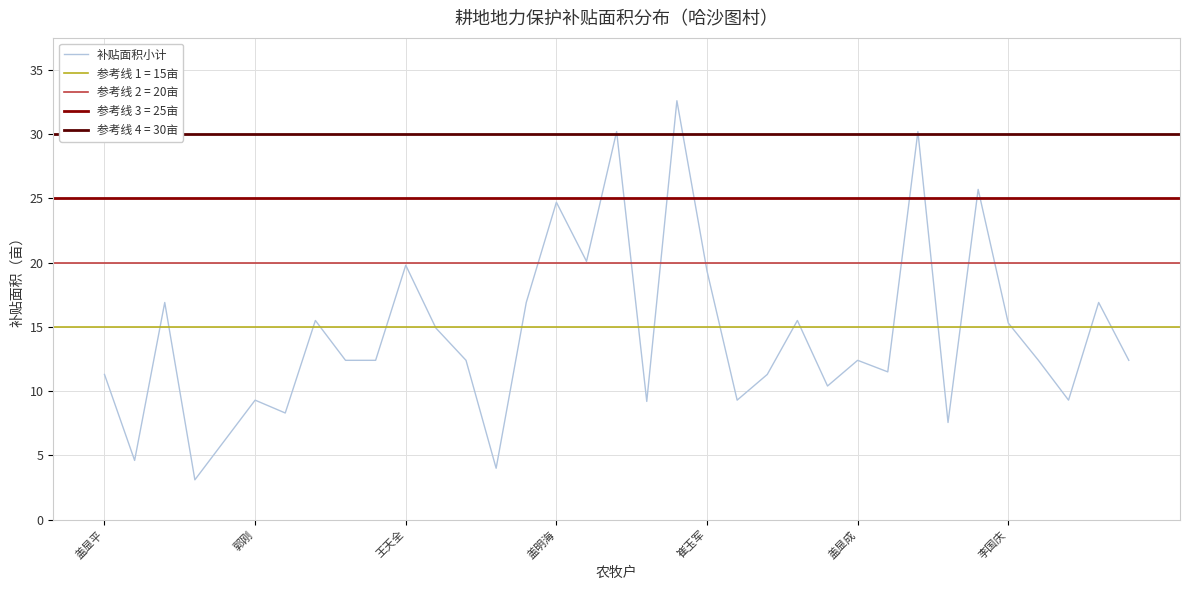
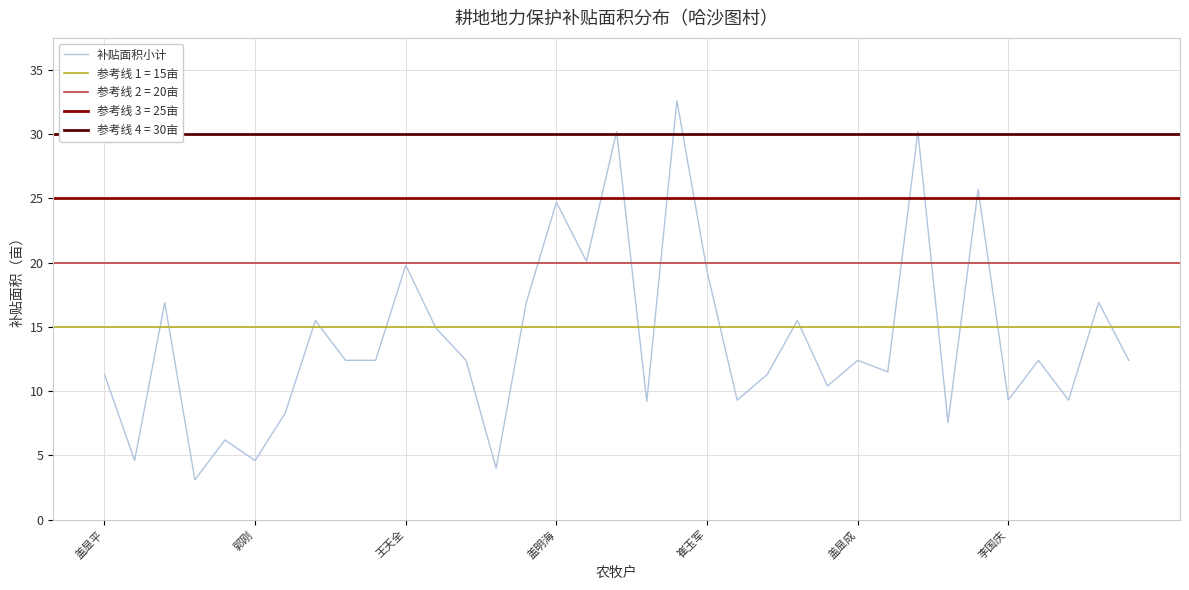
郭刚: 9.3 -> 4.6
李国庆: 15.3 -> 9.3
